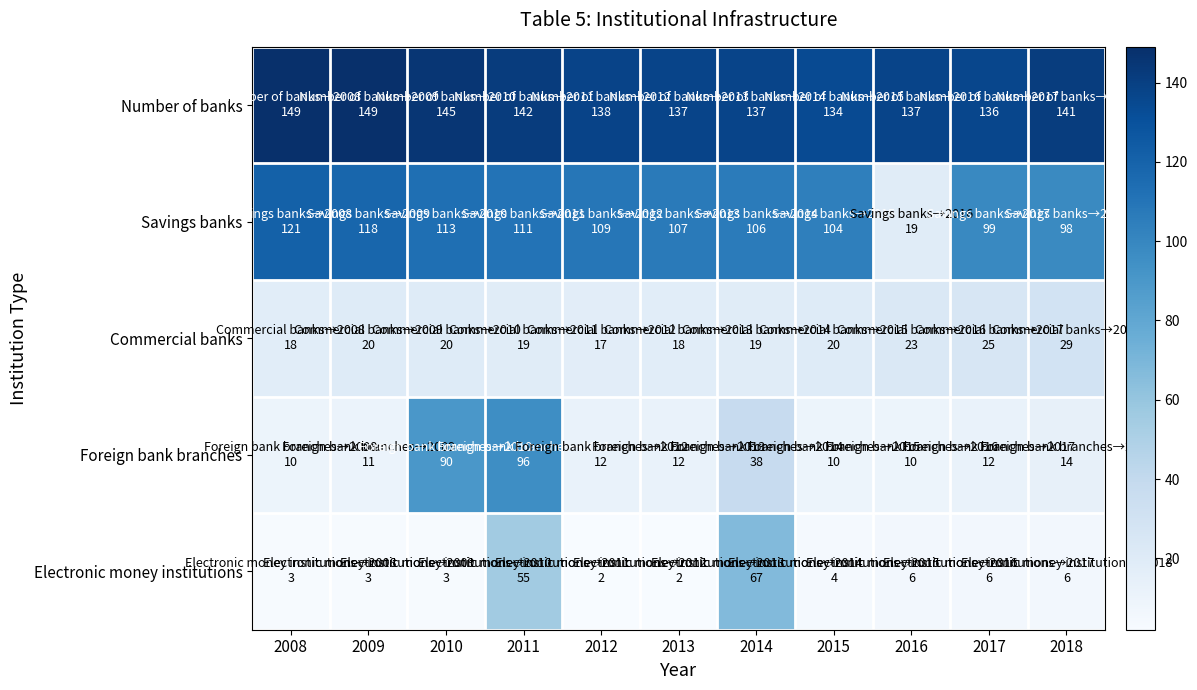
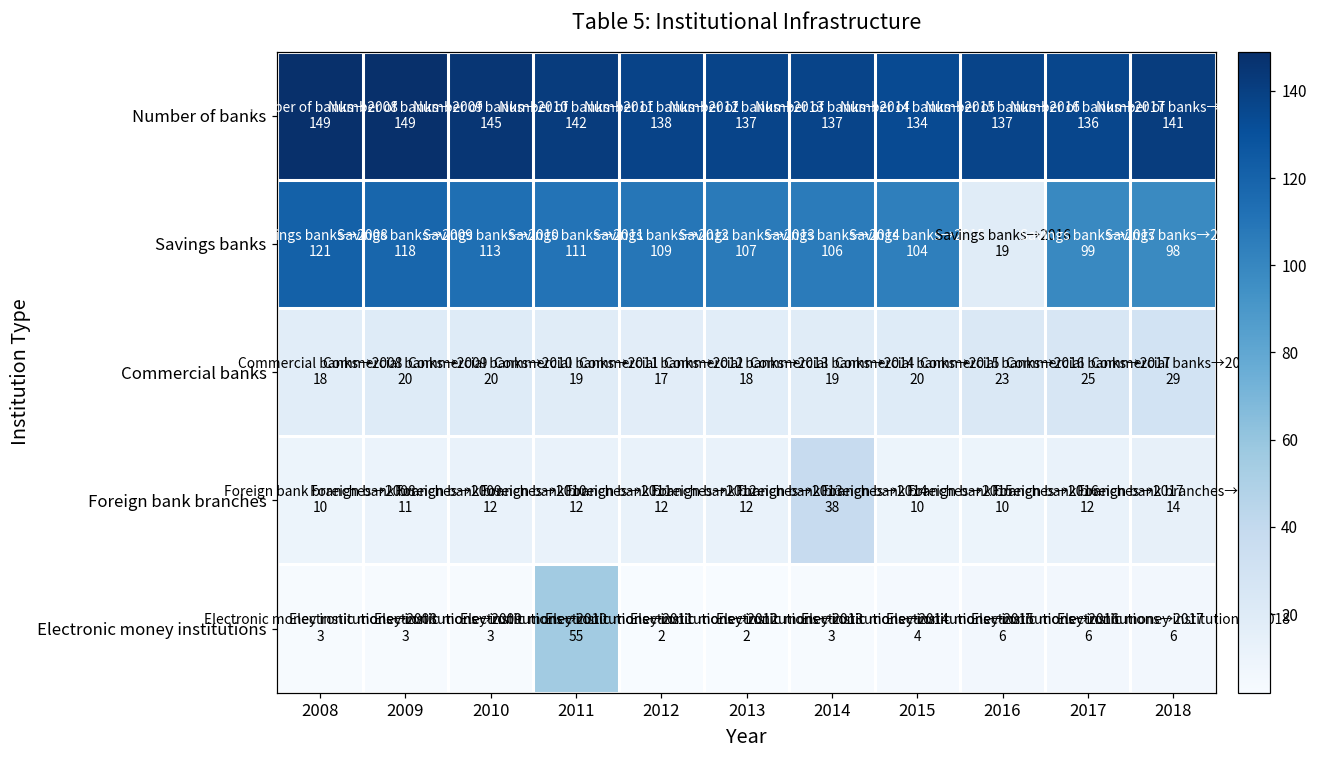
Foreign bank branches, 2010: 90 -> 12
Foreign bank branches, 2011: 96 -> 12
Electronic money institutions, 2014: 67 -> 3
